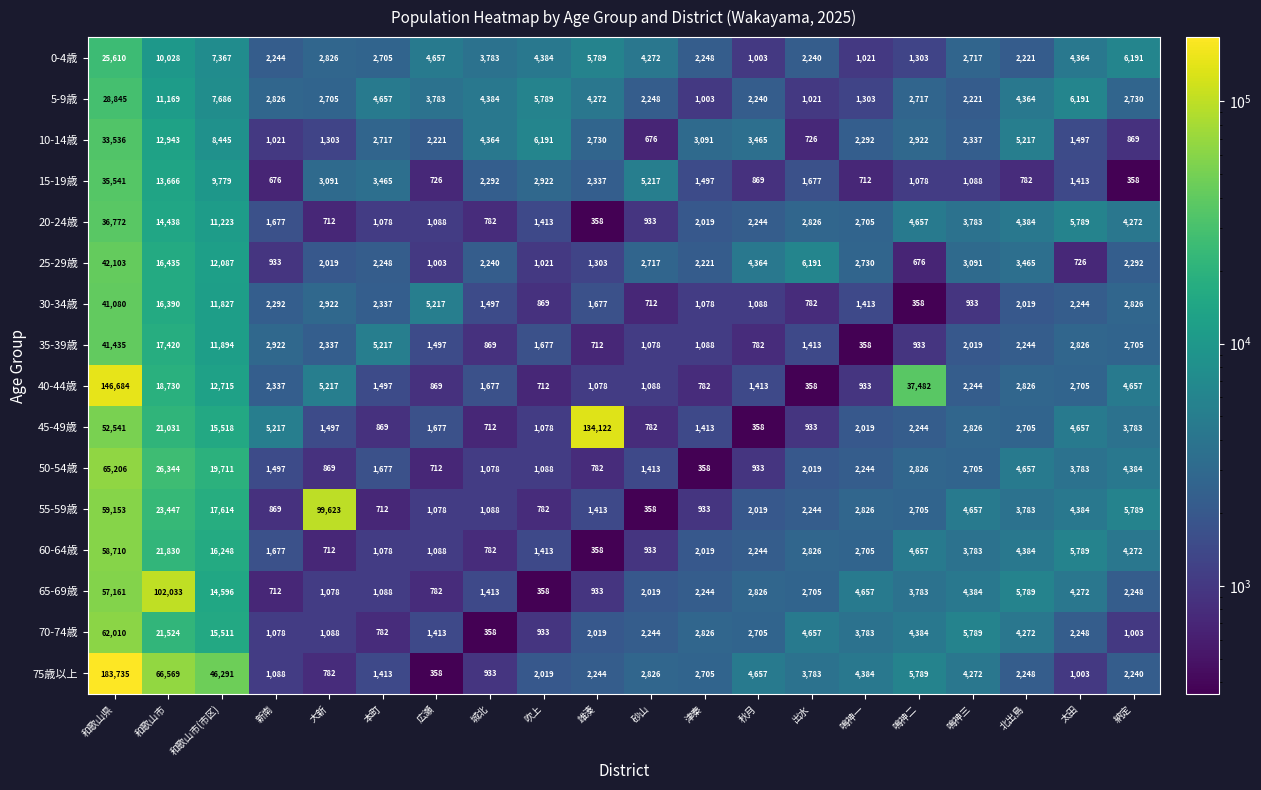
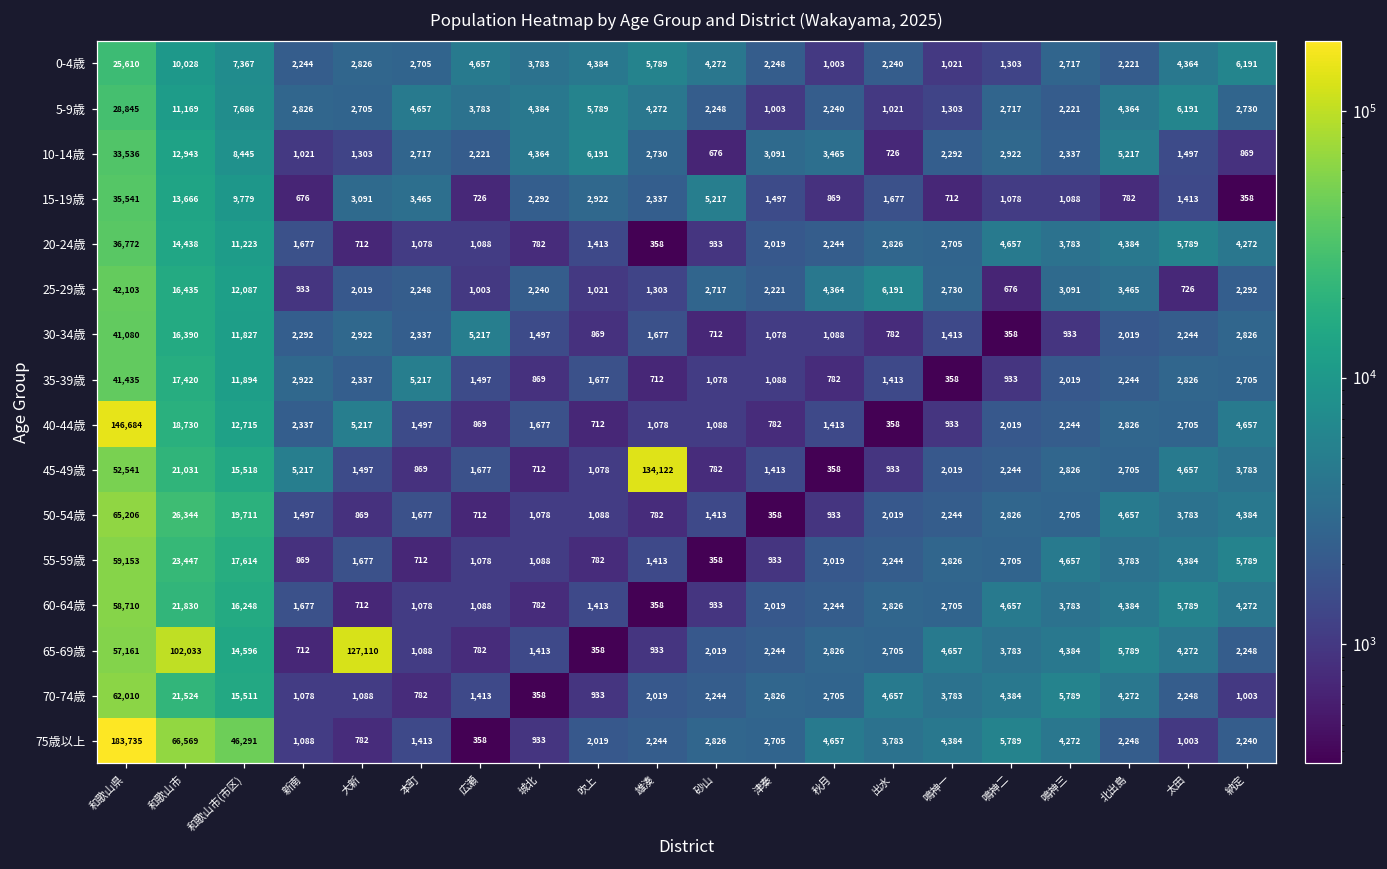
40-44歳, 鳴神二: 37,482 -> 2,019
55-59歳, 大新: 99,623 -> 1,677
65-69歳, 大新: 1,078 -> 127,110
